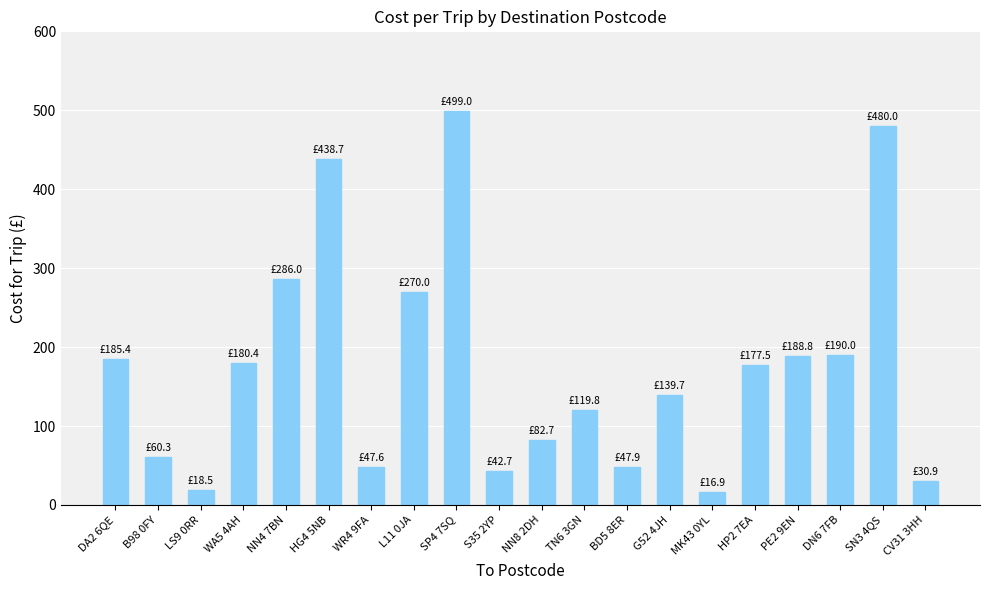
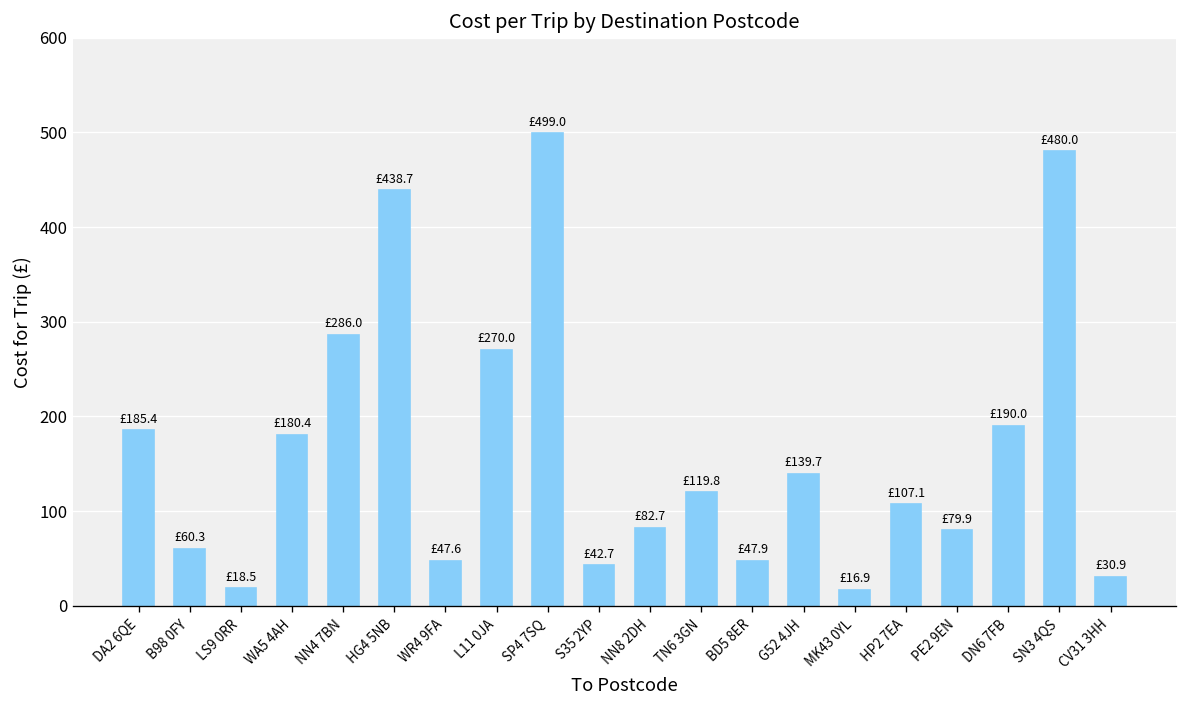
HP2 7EA: £177.5 -> £107.1
PE2 9EN: £188.8 -> £79.9
